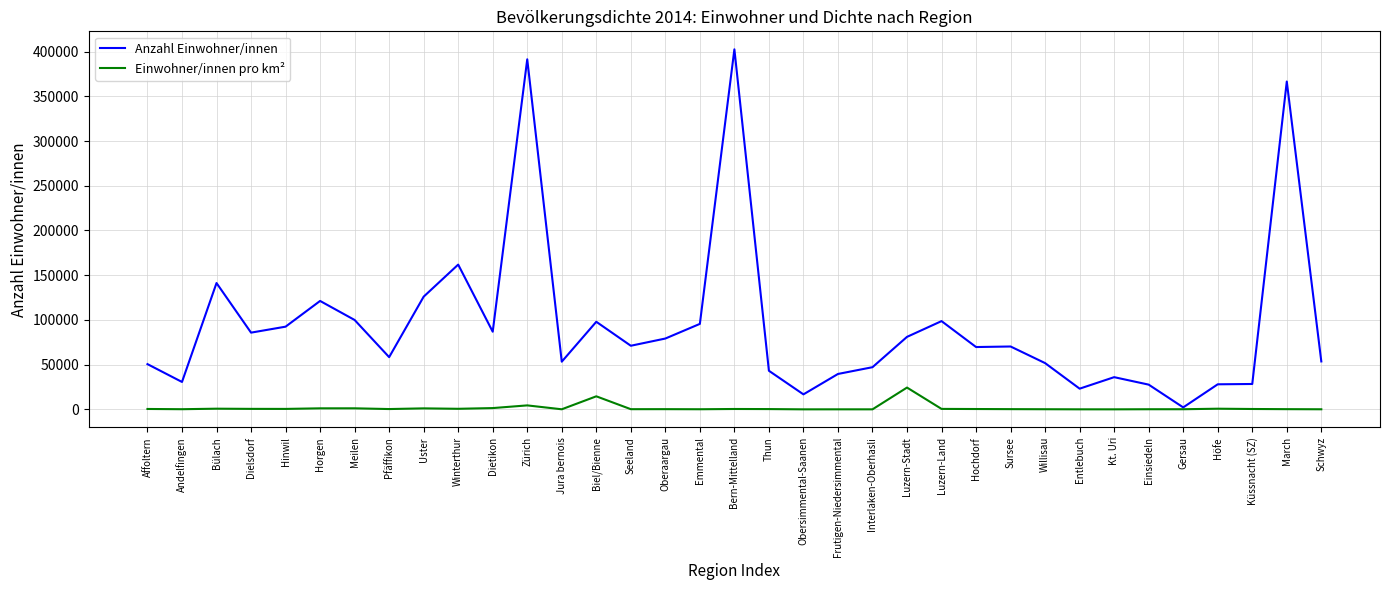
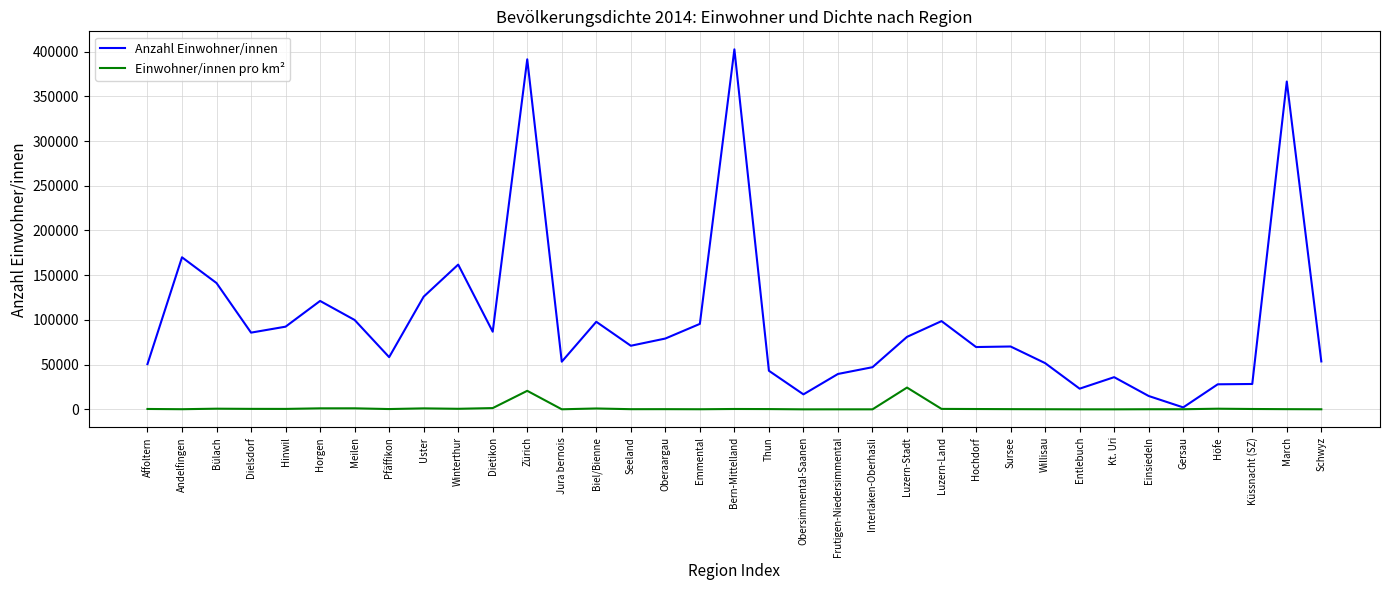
Anzahl Einwohner/innen, Andelfingen: 30000 -> 170000
Einwohner/innen pro km², Zürich: 0 -> 20000
Einwohner/innen pro km², Biel/Bienne: 10000 -> 0
Anzahl Einwohner/innen, Einsiedeln: 30000 -> 10000
